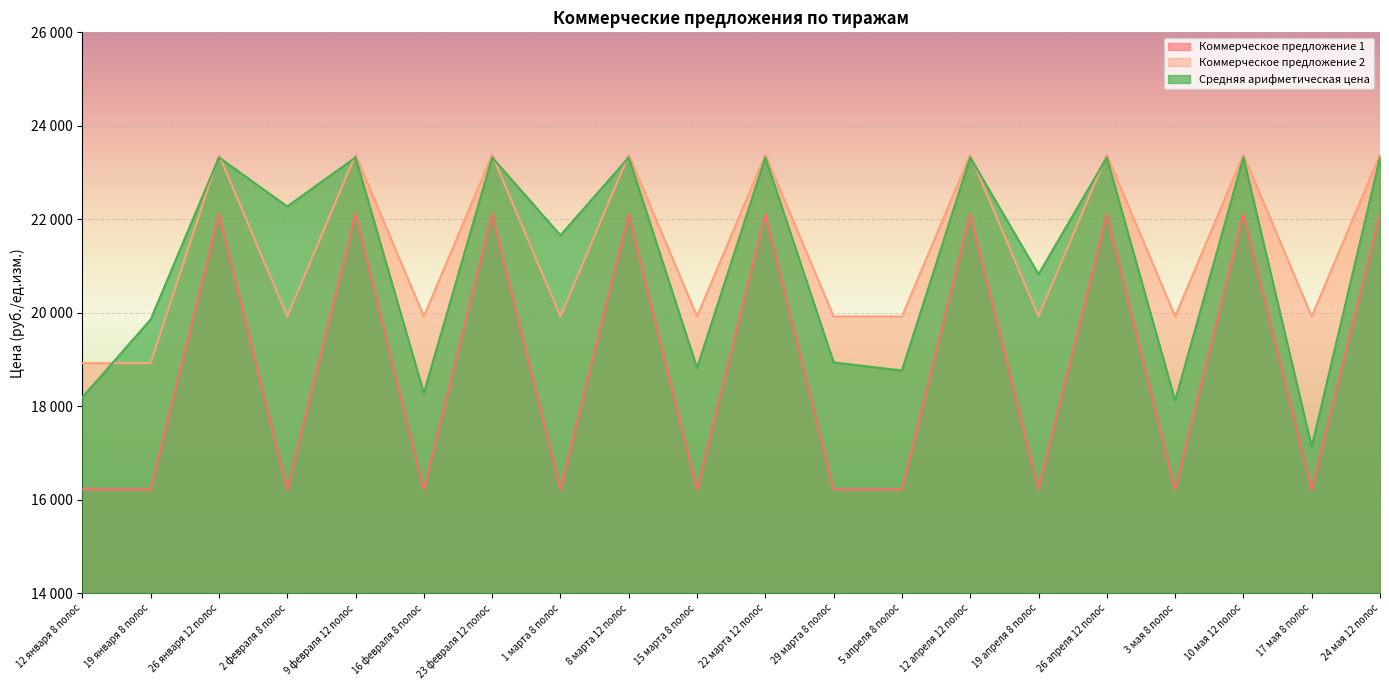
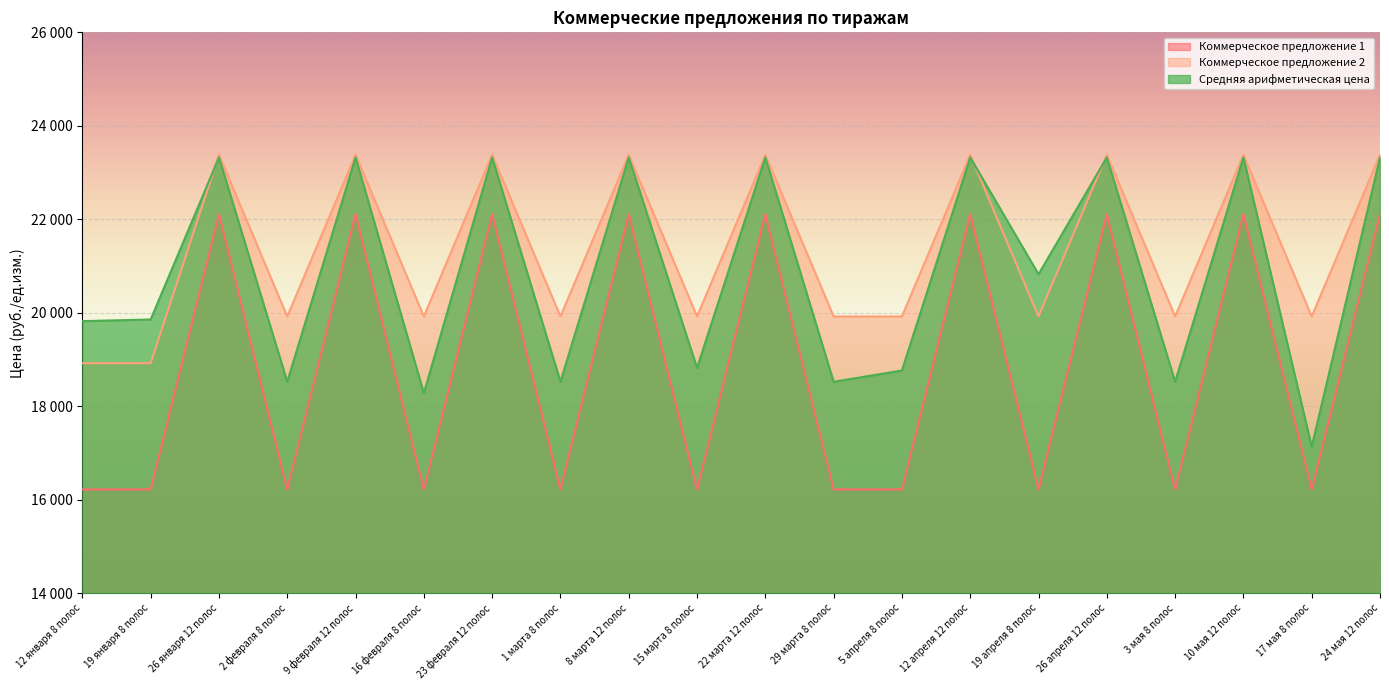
Средняя арифметическая цена, 12 января 8 полос: 18200 -> 19800
Средняя арифметическая цена, 2 февраля 8 полос: 22300 -> 18500
Средняя арифметическая цена, 1 марта 8 полос: 21700 -> 18500
Средняя арифметическая цена, 29 марта 8 полос: 18900 -> 18500
Средняя арифметическая цена, 3 мая 8 полос: 18100 -> 18500
